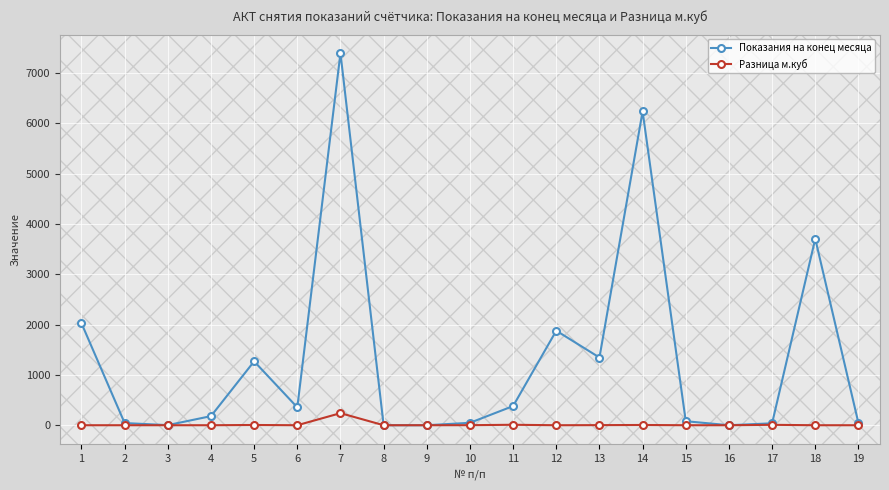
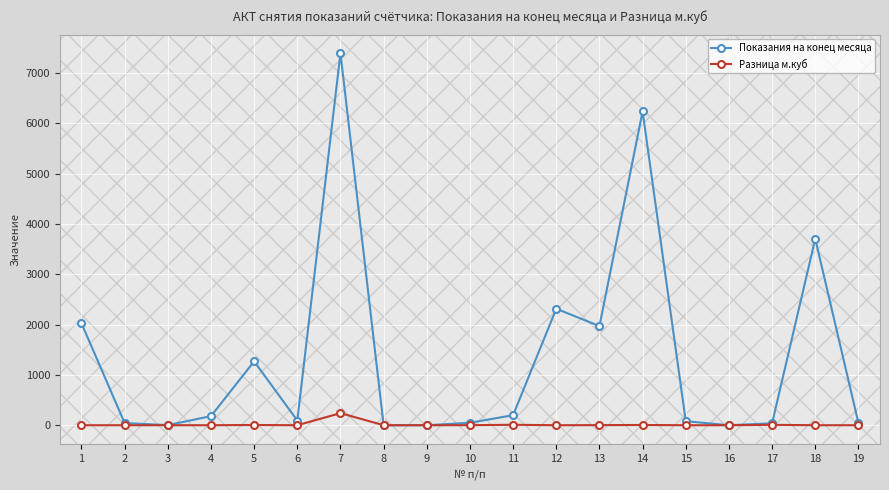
Показания на конец месяца, 6: 400 -> 100
Показания на конец месяца, 11: 400 -> 200
Показания на конец месяца, 12: 1900 -> 2300
Показания на конец месяца, 13: 1300 -> 2000
